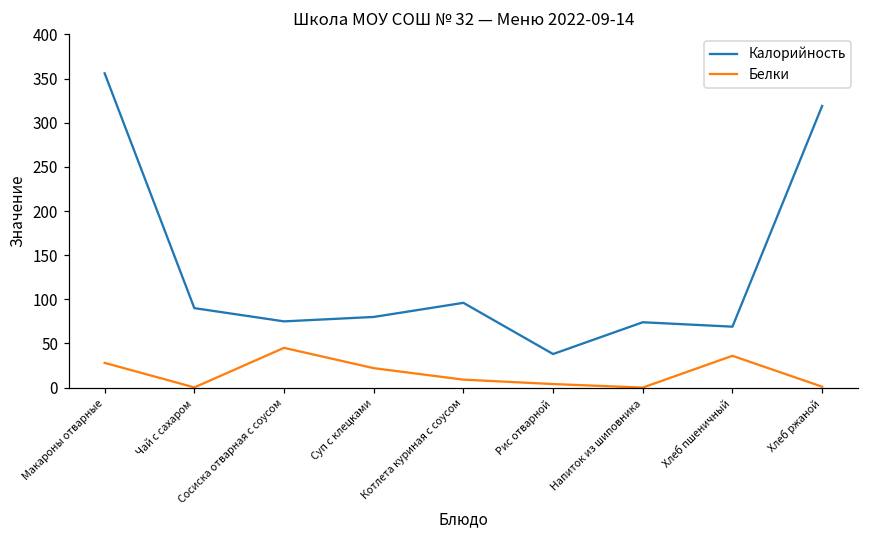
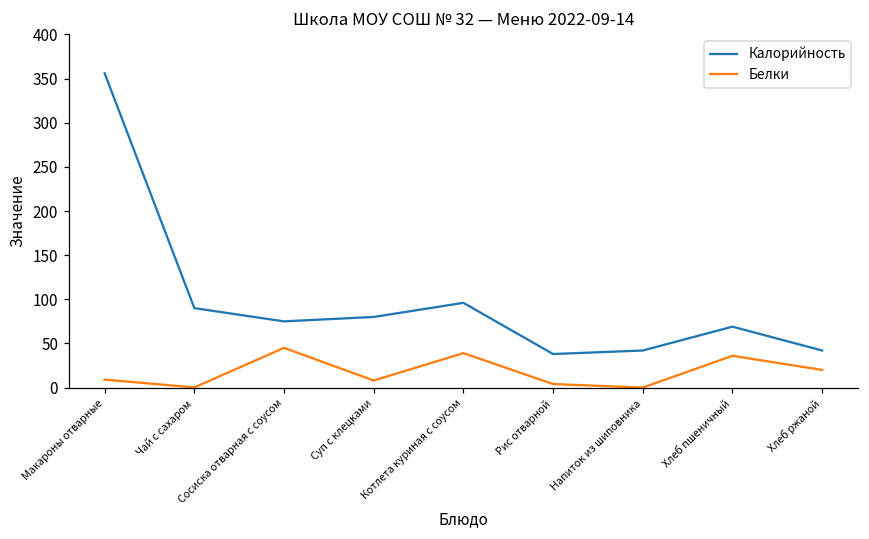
Белки, Макароны отварные: 30 -> 10
Белки, Суп с клецками: 20 -> 10
Белки, Котлета куриная с соусом: 10 -> 40
Калорийность, Напиток из шиповника: 70 -> 40
Калорийность, Хлеб ржаной: 320 -> 40
Белки, Хлеб ржаной: 0 -> 20
